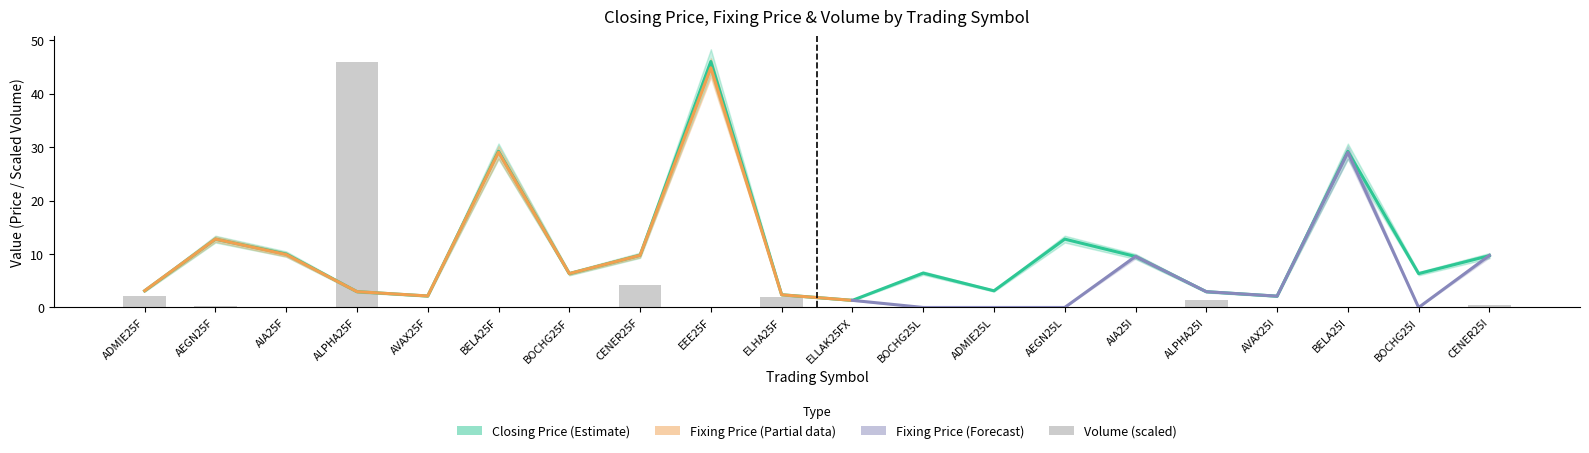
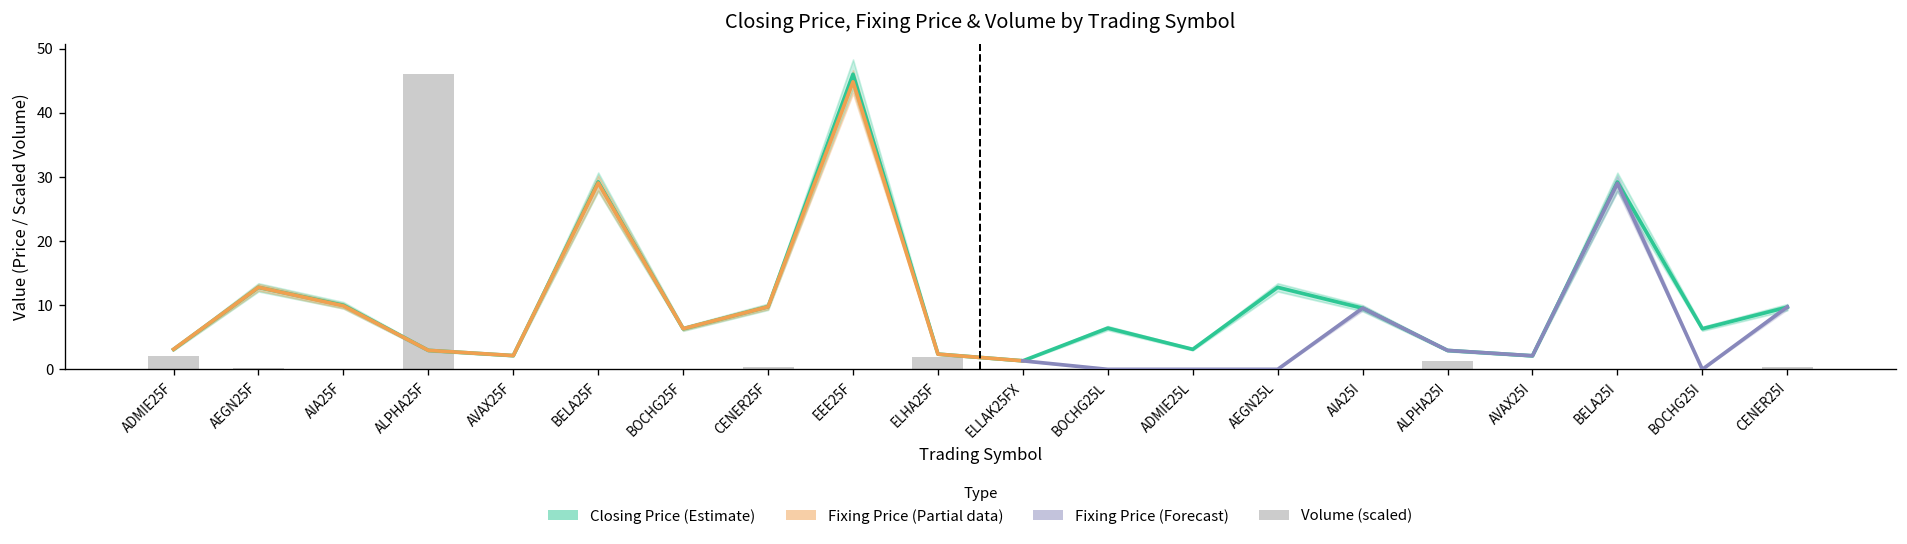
Volume (scaled), CENER25F: 4 -> 0
